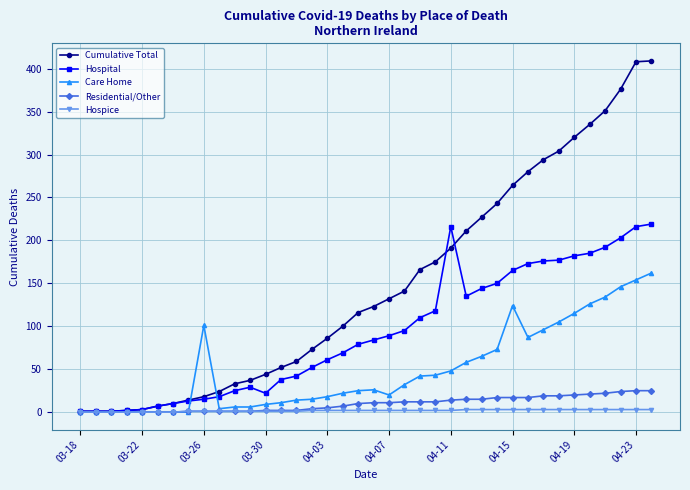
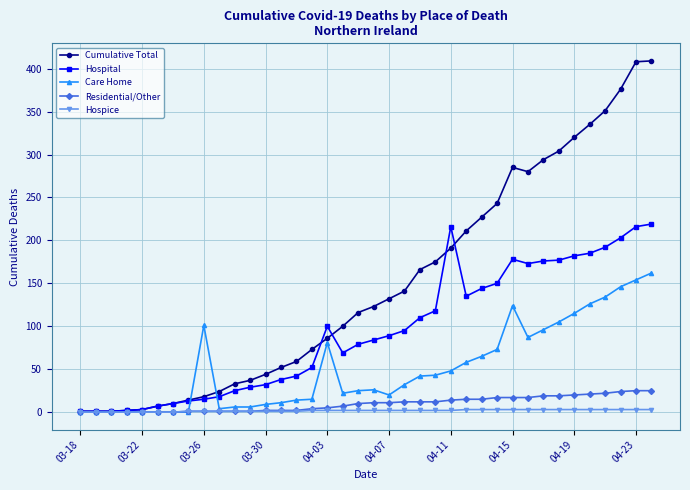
Hospital, 03-30: 20 -> 30
Hospital, 04-03: 60 -> 100
Care Home, 04-03: 20 -> 80
Cumulative Total, 04-15: 260 -> 290
Hospital, 04-15: 170 -> 180
